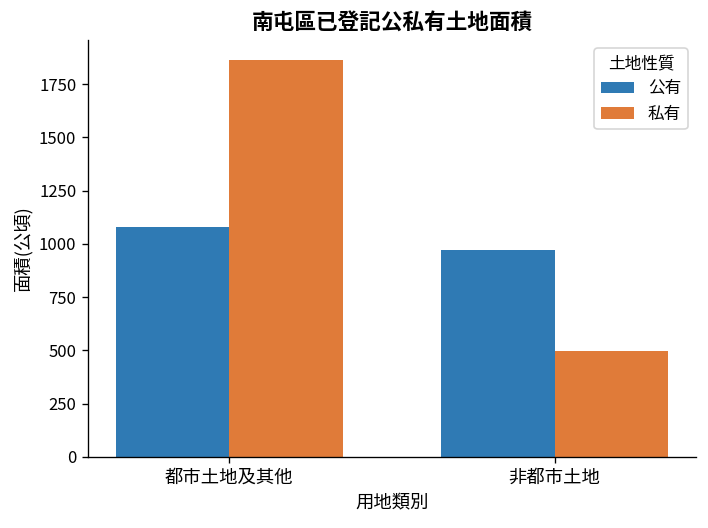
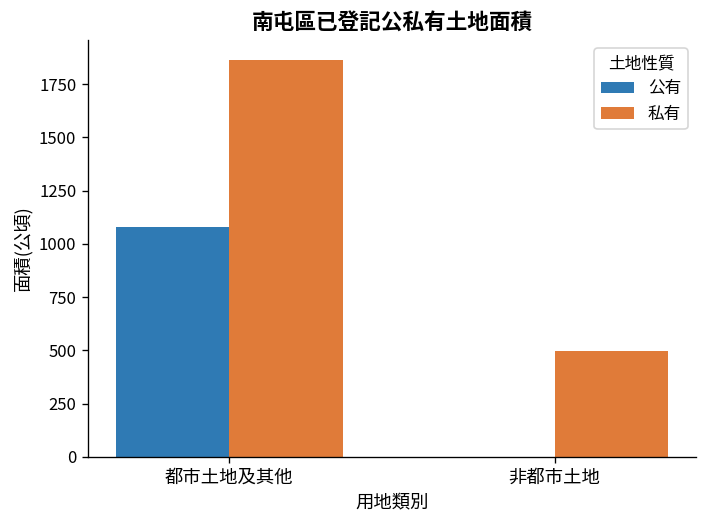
公有, 非都市土地: 970 -> 0
